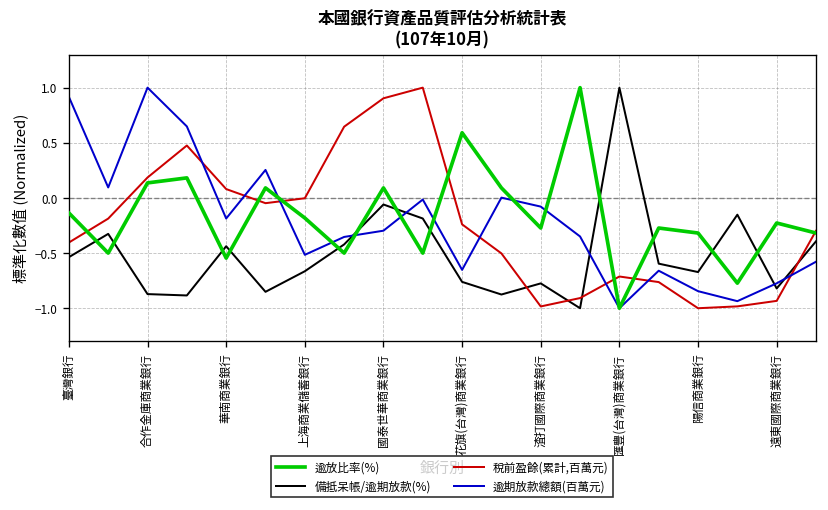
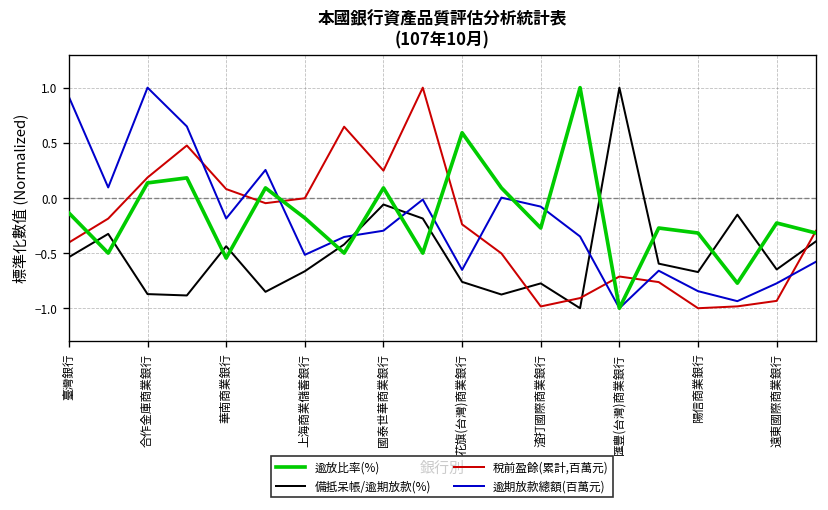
稅前盈餘(累計,百萬元), 國泰世華商業銀行: 0.9 -> 0.2
備抵呆帳/逾期放款(%), 遠東國際商業銀行: -0.8 -> -0.6
